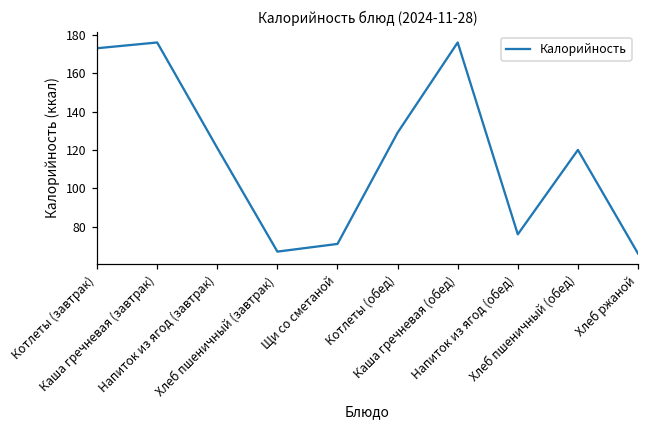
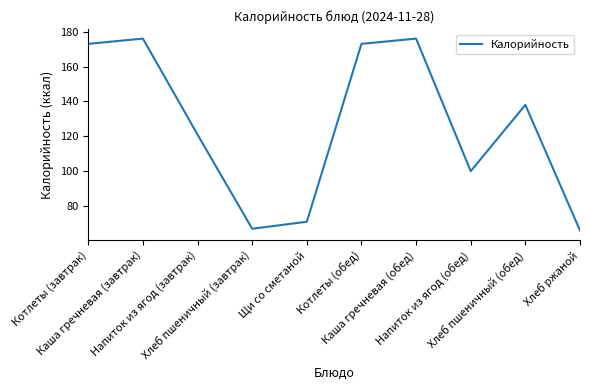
Котлеты (обед): 129 -> 173
Напиток из ягод (обед): 76 -> 100
Хлеб пшеничный (обед): 120 -> 138
